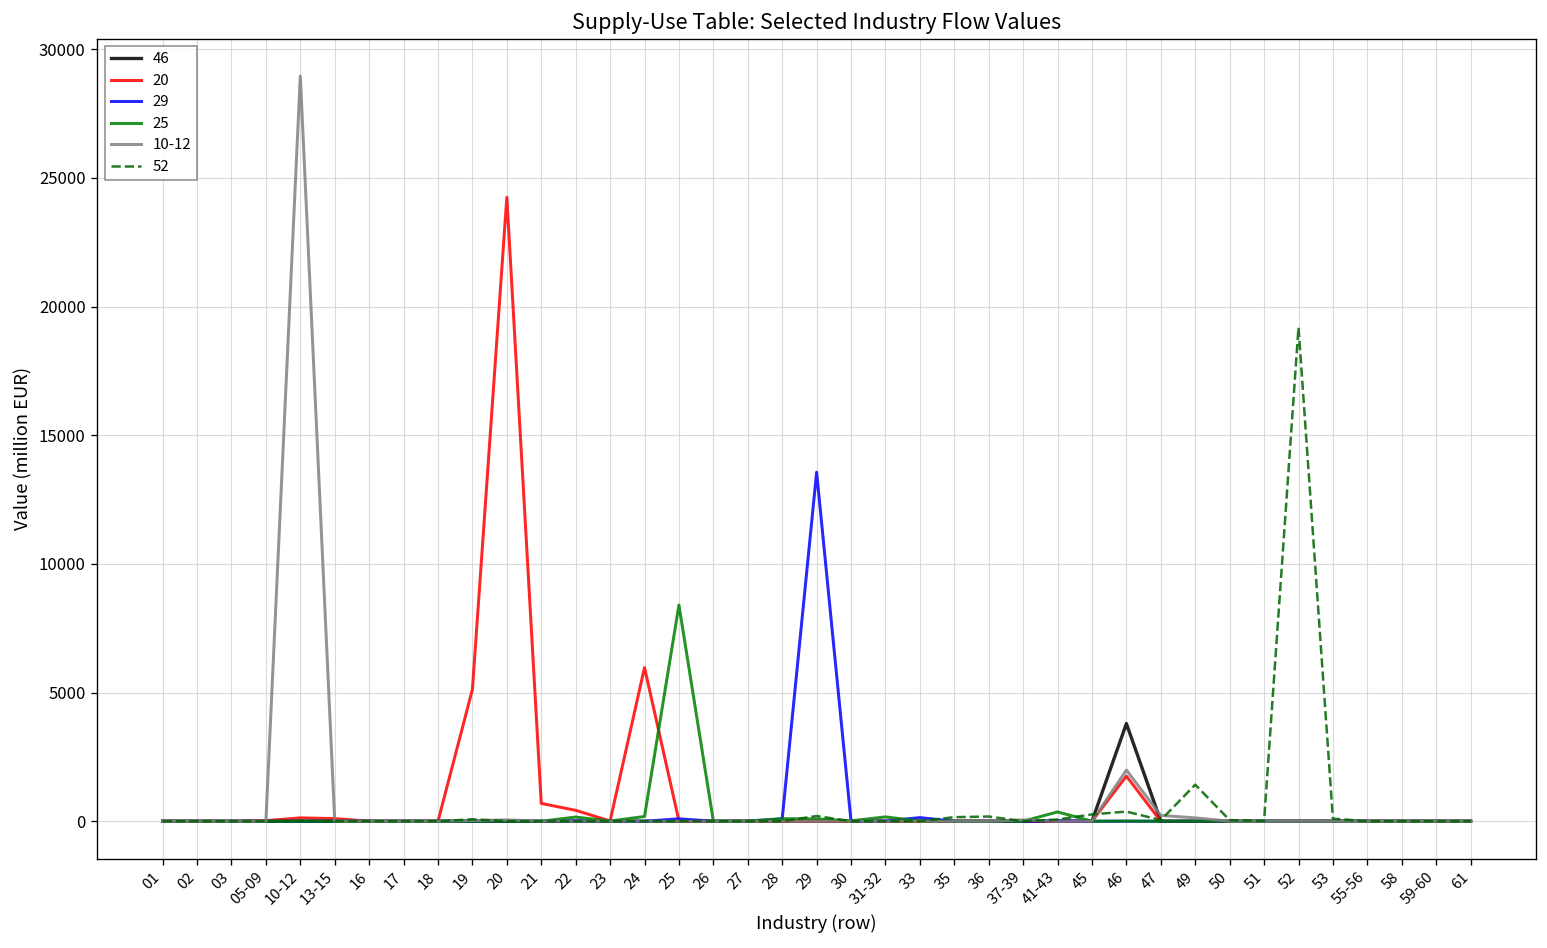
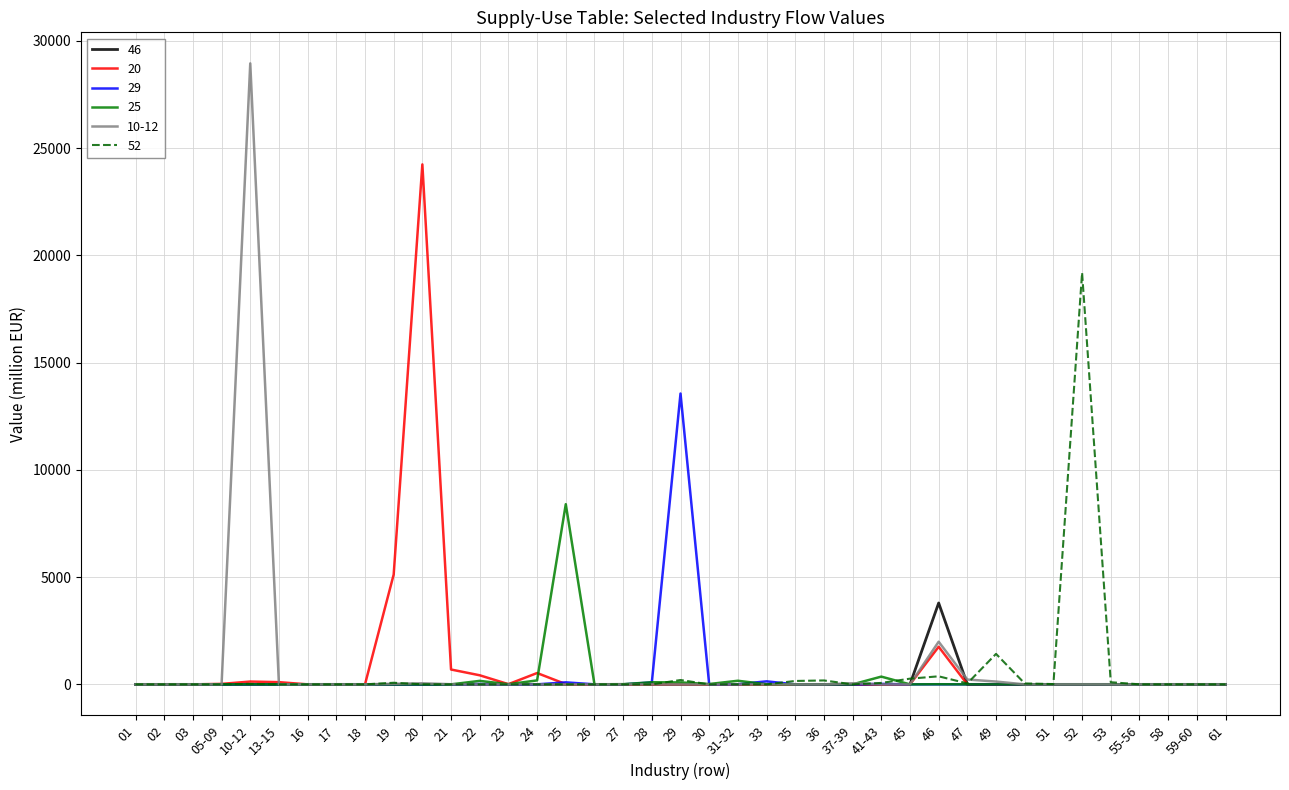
20, 24: 6000 -> 500
